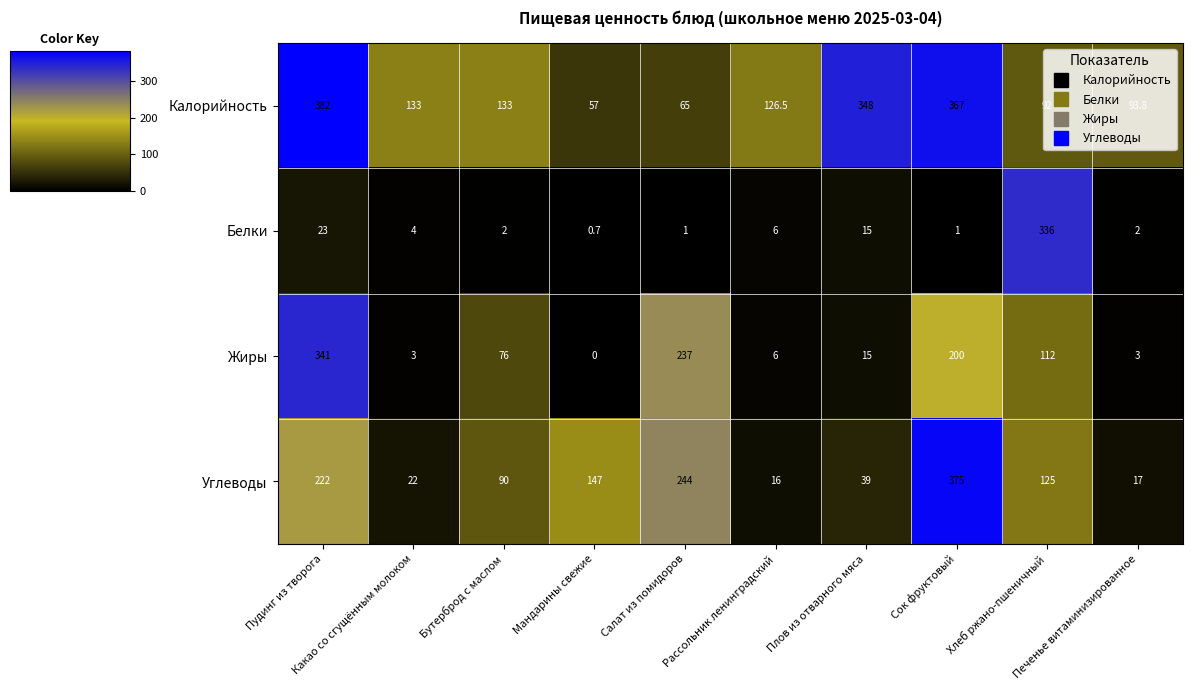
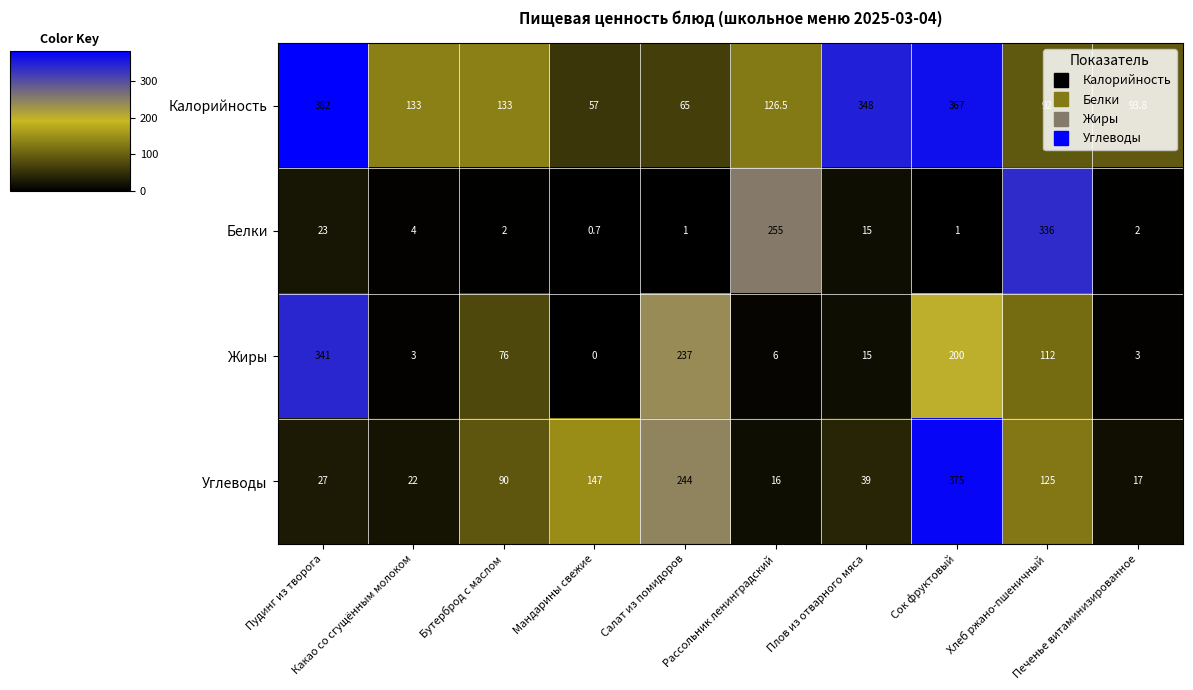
Белки, Рассольник ленинградский: 6 -> 255
Углеводы, Пудинг из творога: 222 -> 27
